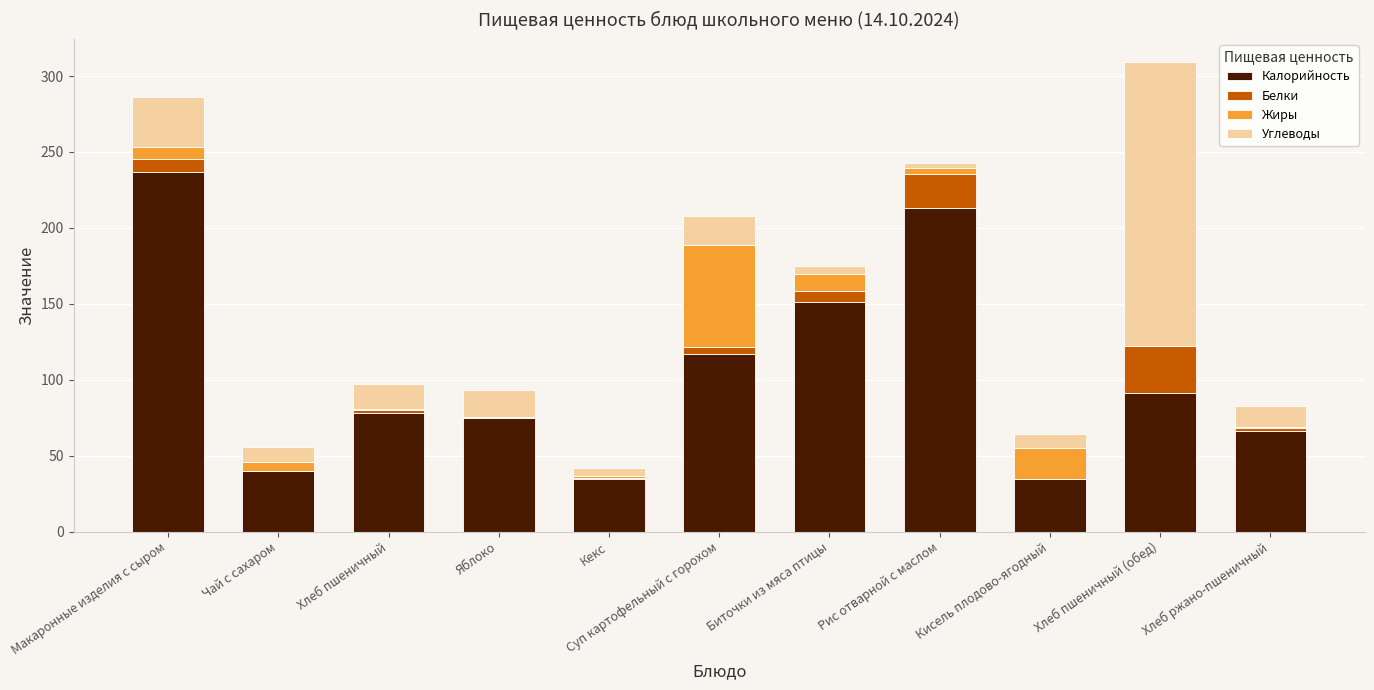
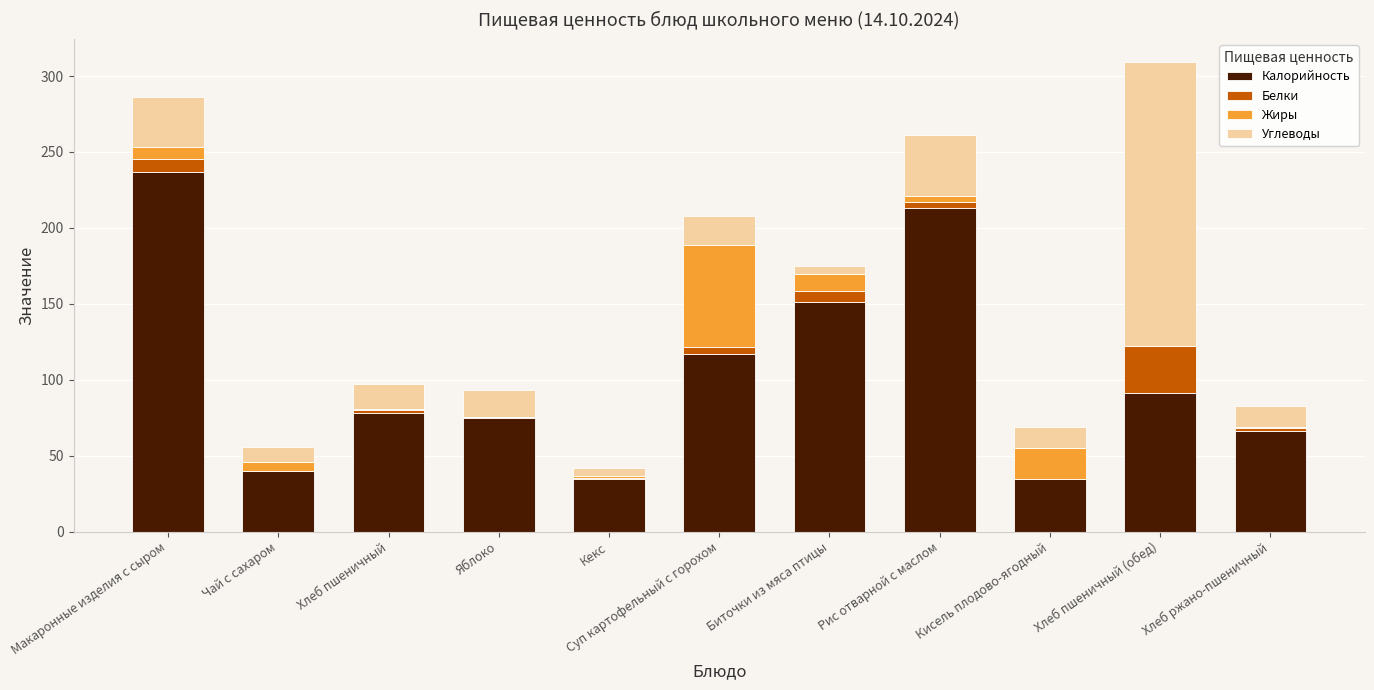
Белки, Рис отварной с маслом: 23 -> 4
Углеводы, Рис отварной с маслом: 3 -> 40
Углеводы, Кисель плодово-ягодный: 9 -> 14
